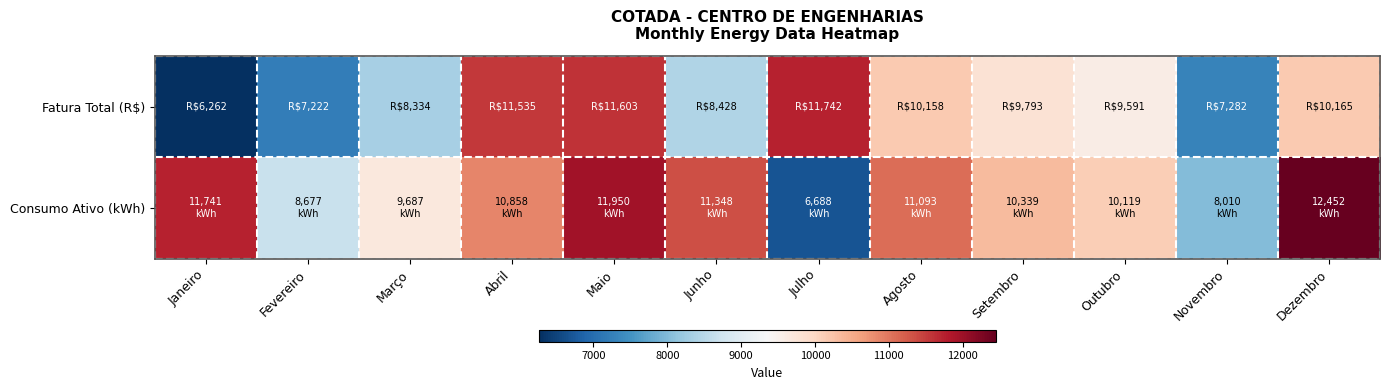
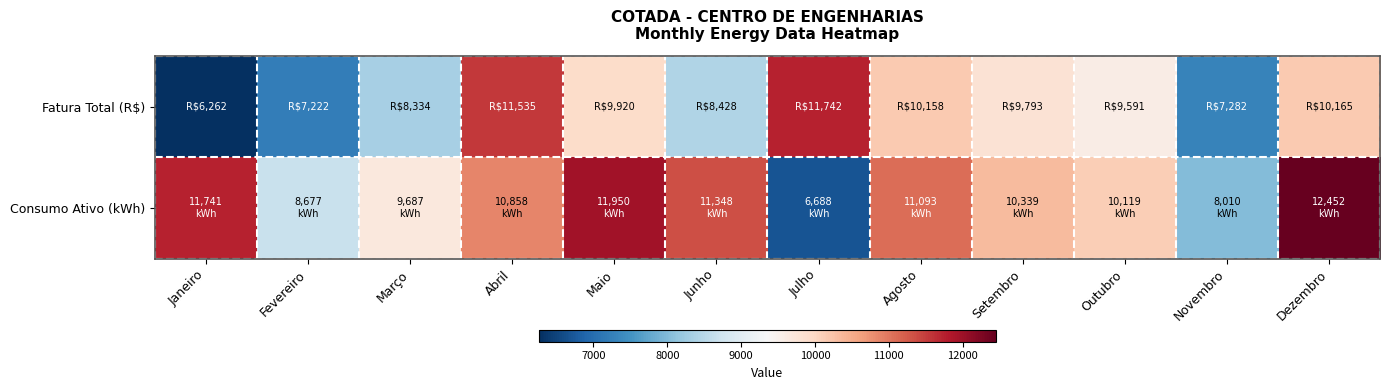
Fatura Total (R$), Maio: $11,603 -> $9,920
